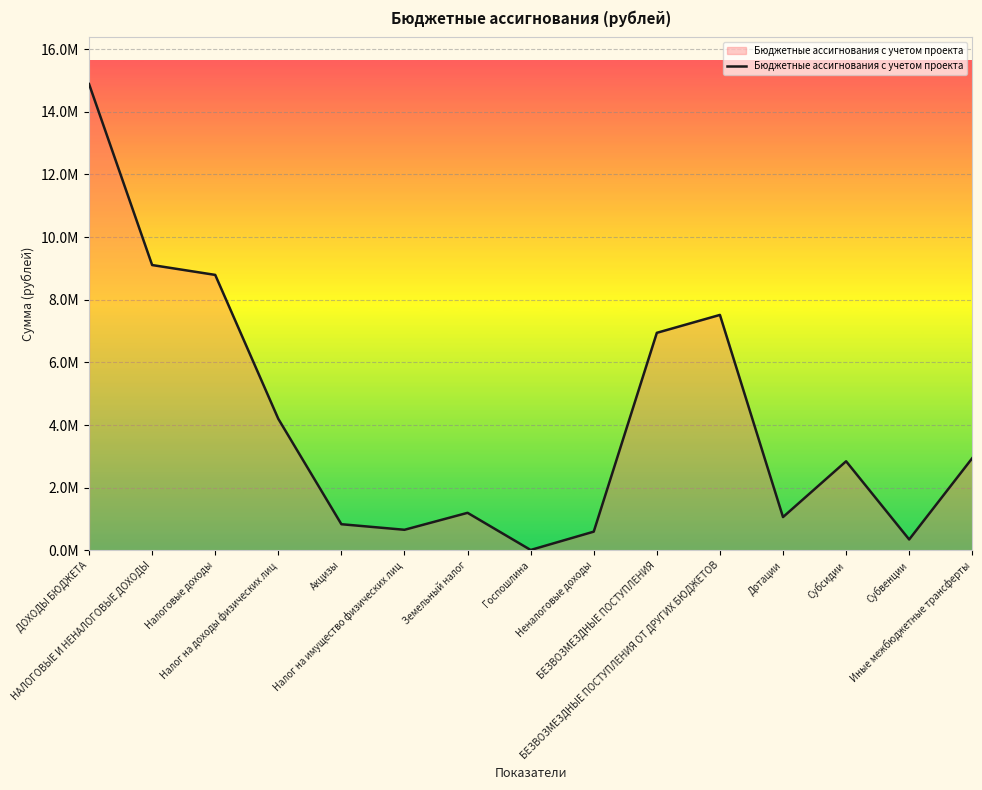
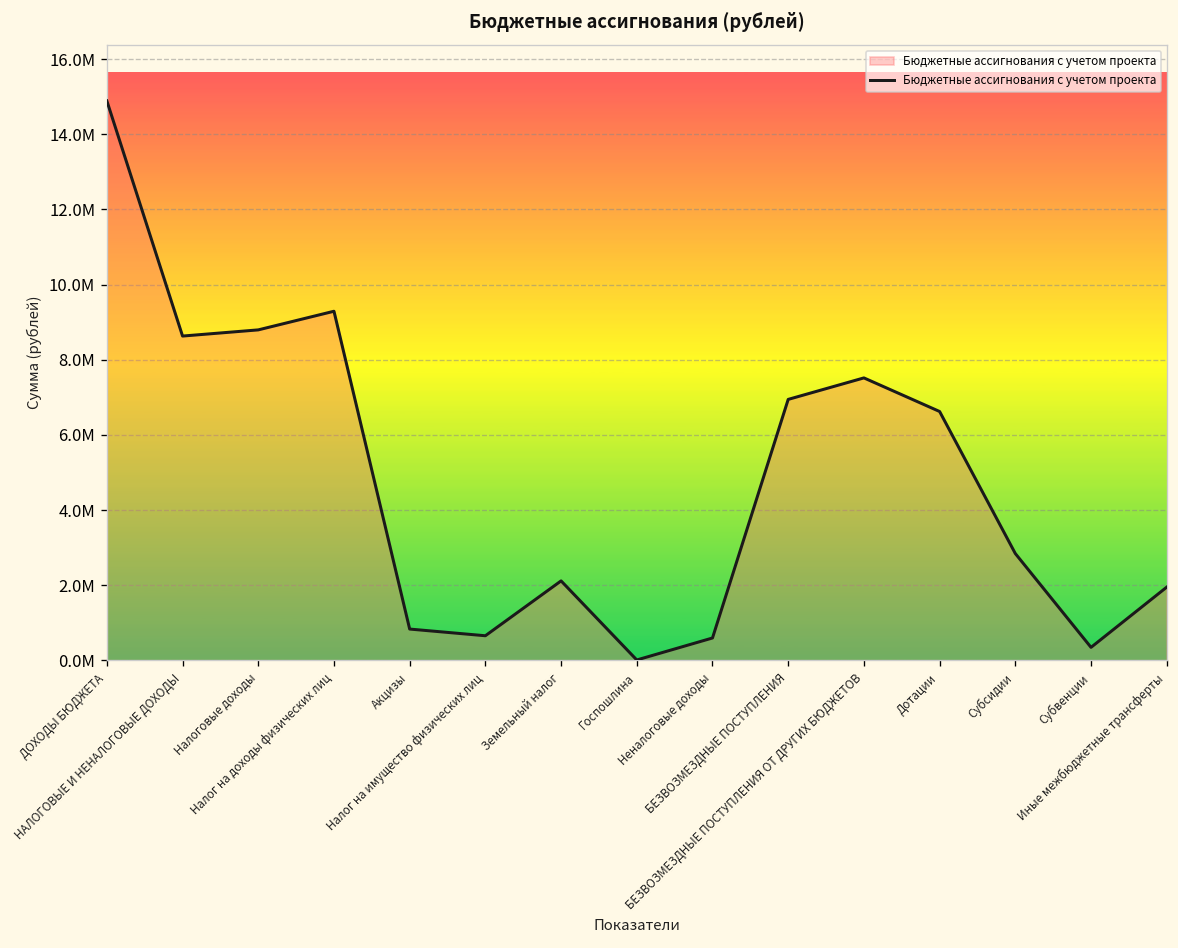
НАЛОГОВЫЕ И НЕНАЛОГОВЫЕ ДОХОДЫ: 9100000 -> 8600000
Налог на доходы физических лиц: 4200000 -> 9300000
Земельный налог: 1200000 -> 2100000
Дотации: 1100000 -> 6600000
Иные межбюджетные трансферты: 2900000 -> 1900000
